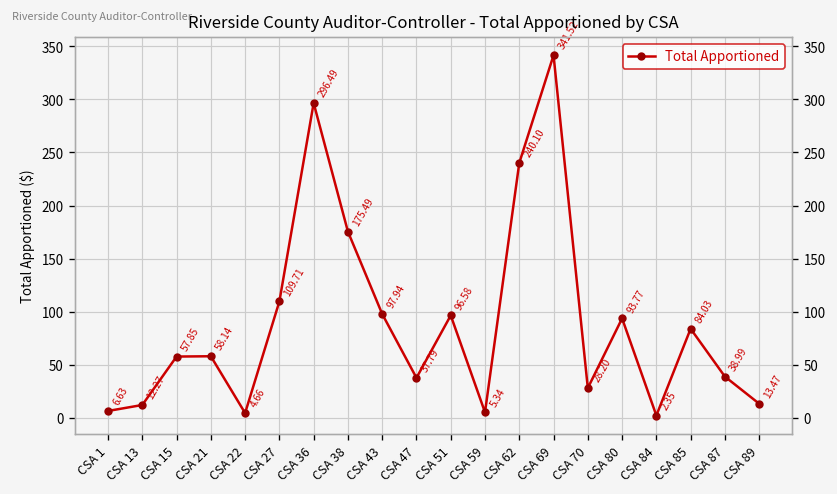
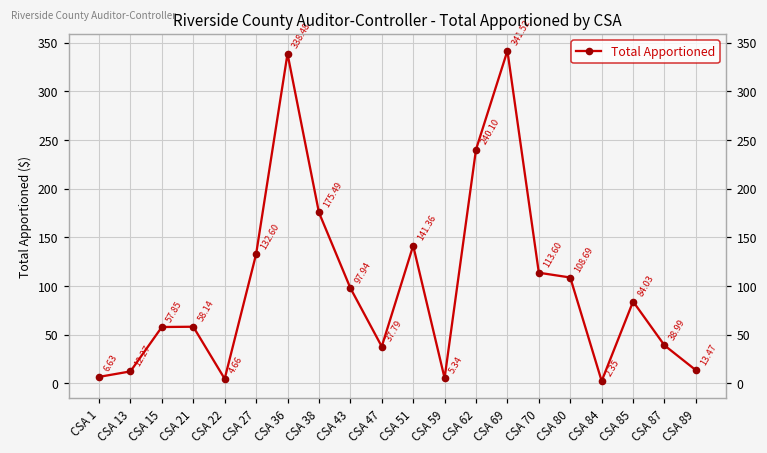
CSA 27: 109.71 -> 132.60
CSA 36: 296.49 -> 338.48
CSA 51: 96.58 -> 141.36
CSA 70: 28.20 -> 113.60
CSA 80: 93.77 -> 108.69
